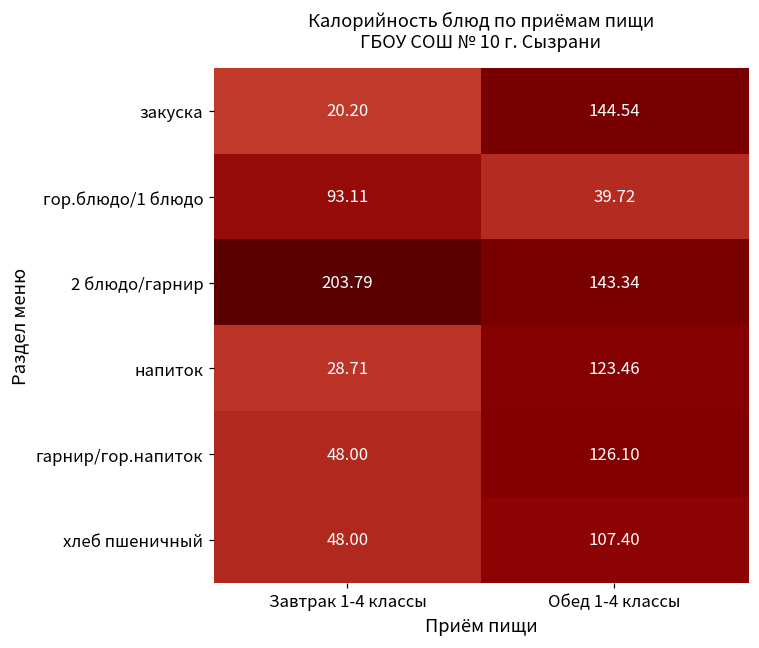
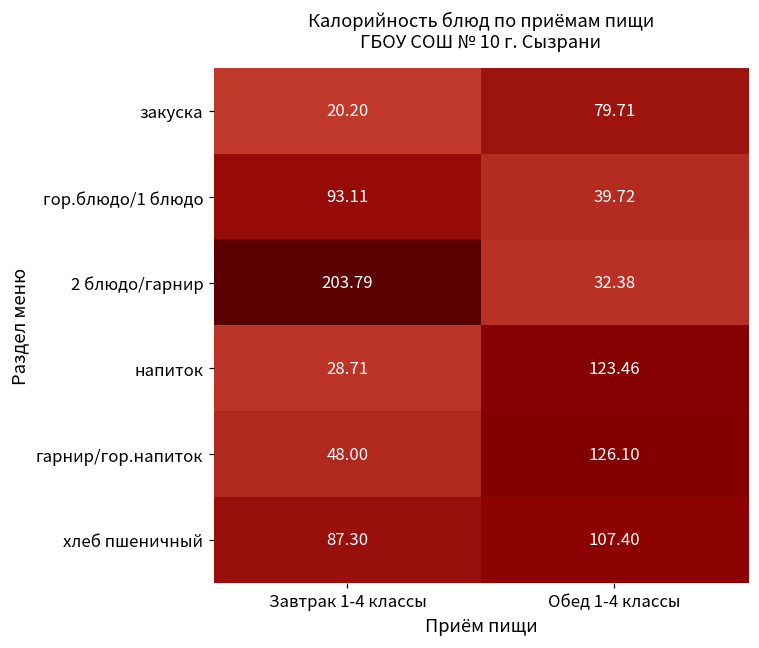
закуска, Обед 1-4 классы: 144.54 -> 79.71
2 блюдо/гарнир, Обед 1-4 классы: 143.34 -> 32.38
хлеб пшеничный, Завтрак 1-4 классы: 48.00 -> 87.30
